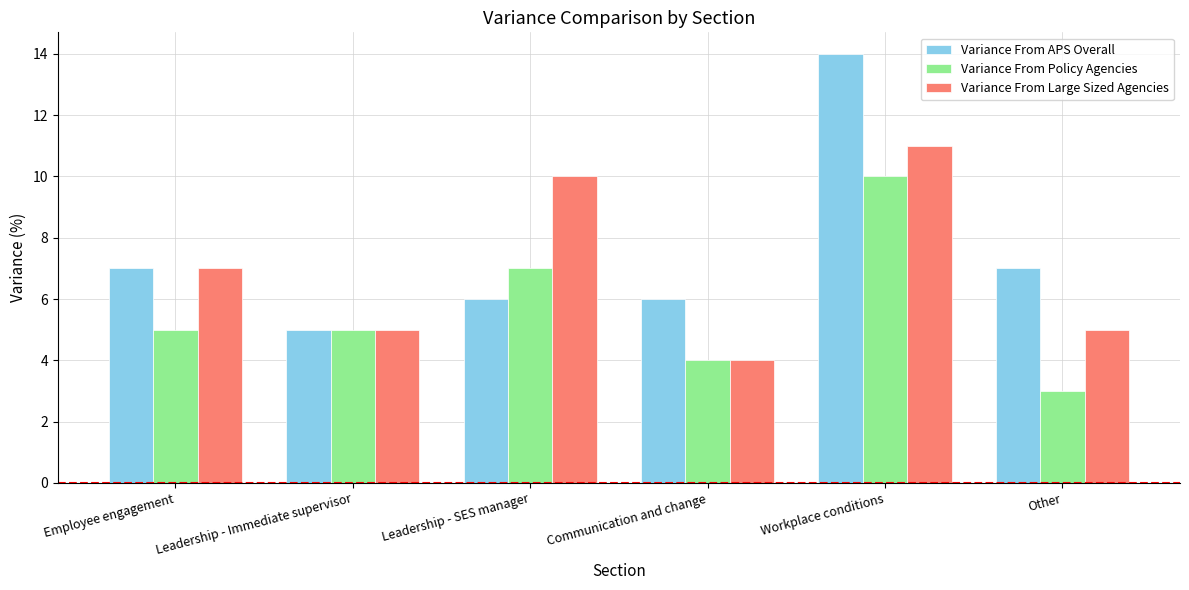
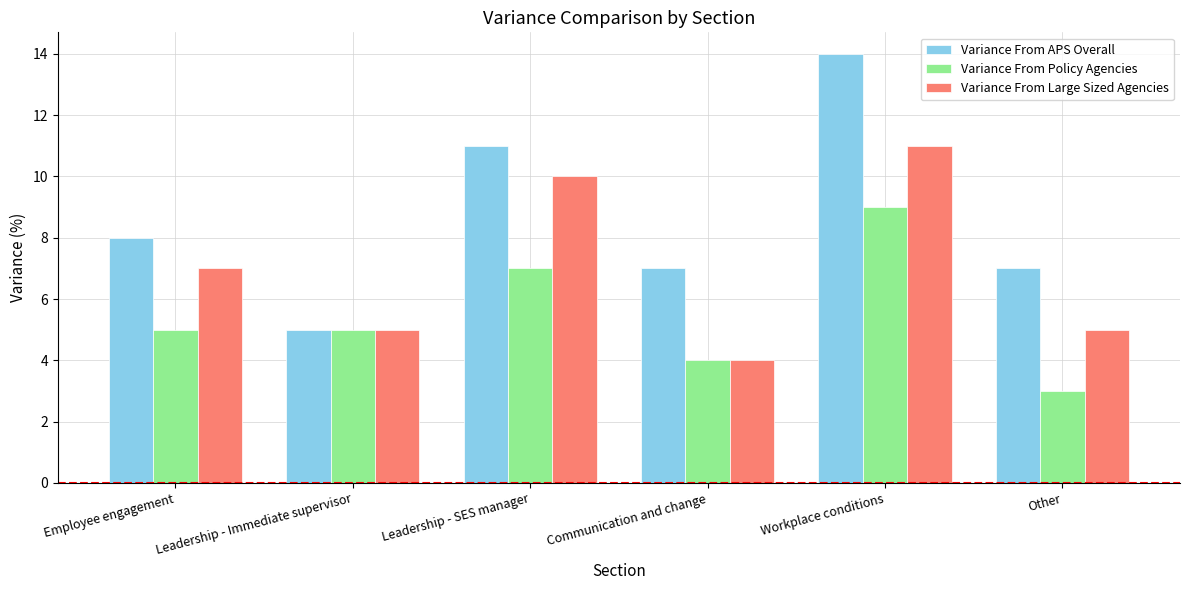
Variance From APS Overall, Employee engagement: 7 -> 8
Variance From APS Overall, Leadership - SES manager: 6 -> 11
Variance From APS Overall, Communication and change: 6 -> 7
Variance From Policy Agencies, Workplace conditions: 10 -> 9
